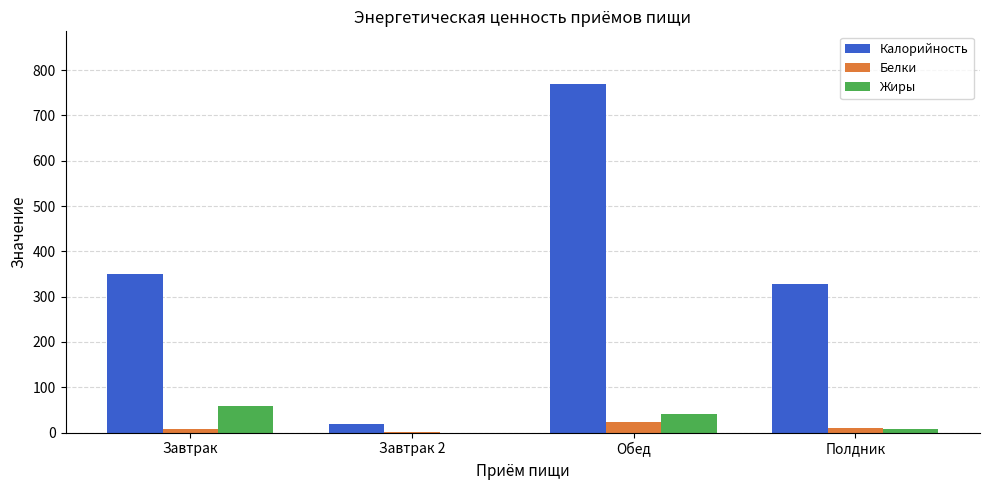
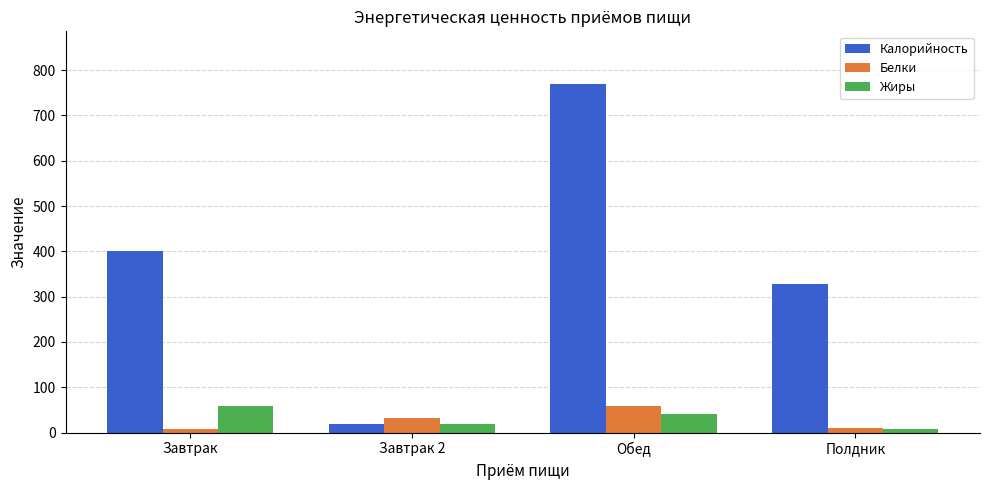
Калорийность, Завтрак: 350 -> 400
Белки, Завтрак 2: 0 -> 30
Жиры, Завтрак 2: 0 -> 20
Белки, Обед: 20 -> 60
